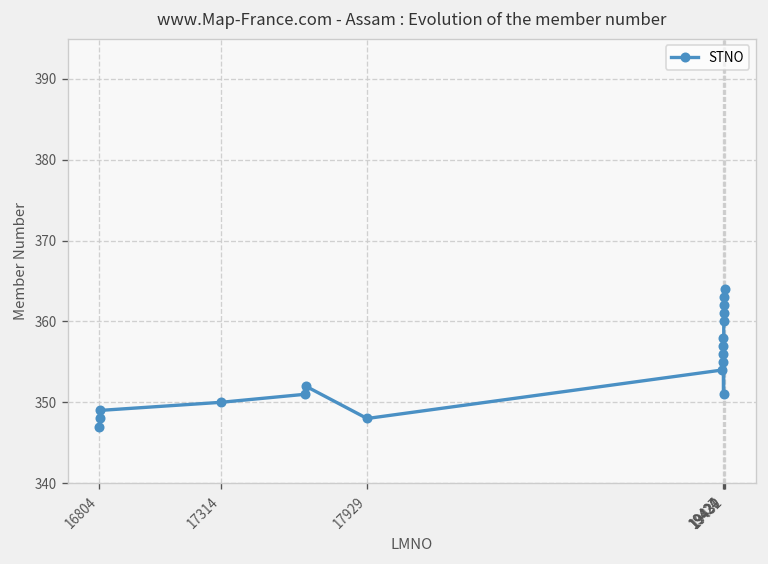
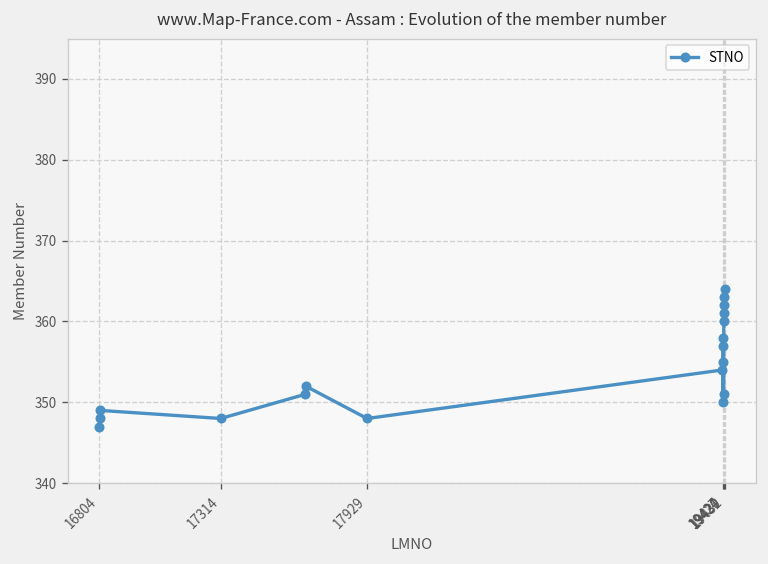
17314: 350 -> 348
19424: 356 -> 350
